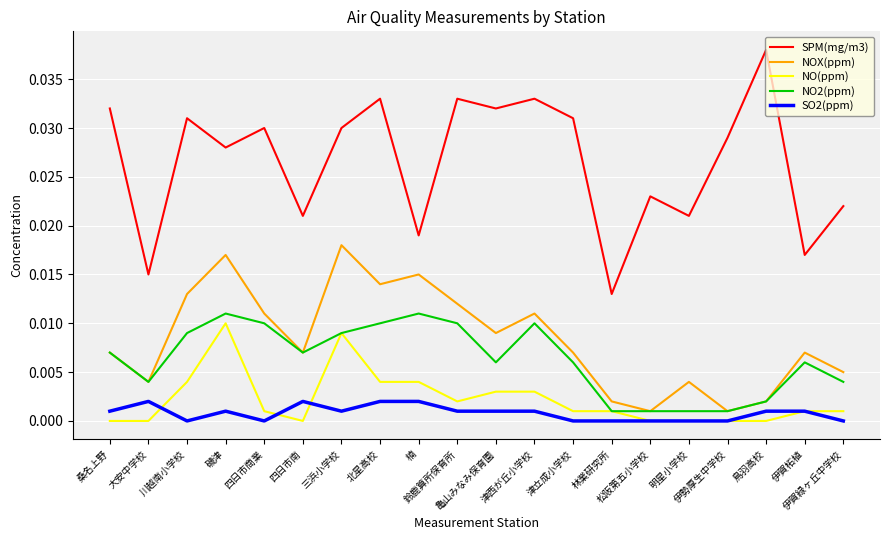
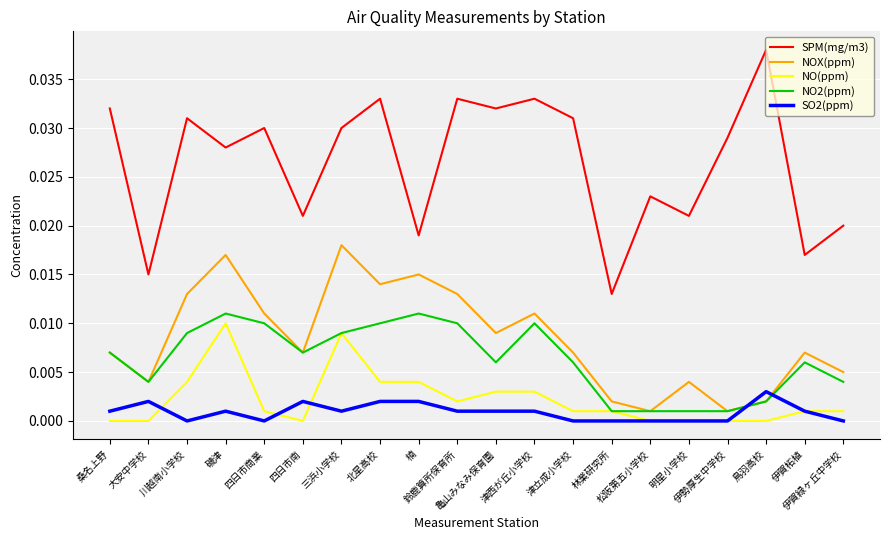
NOX(ppm), 鈴鹿算所保育所: 0.012 -> 0.013
SO2(ppm), 鳥羽高校: 0.001 -> 0.003
SPM(mg/m3), 伊賀緑ヶ丘中学校: 0.022 -> 0.020
